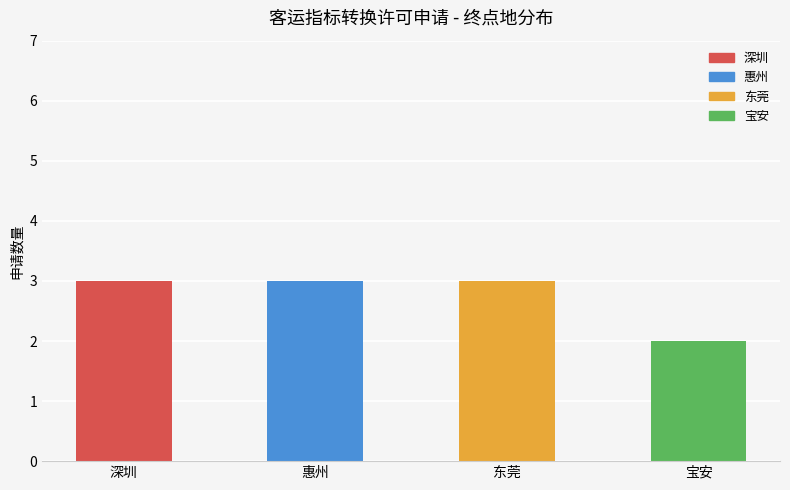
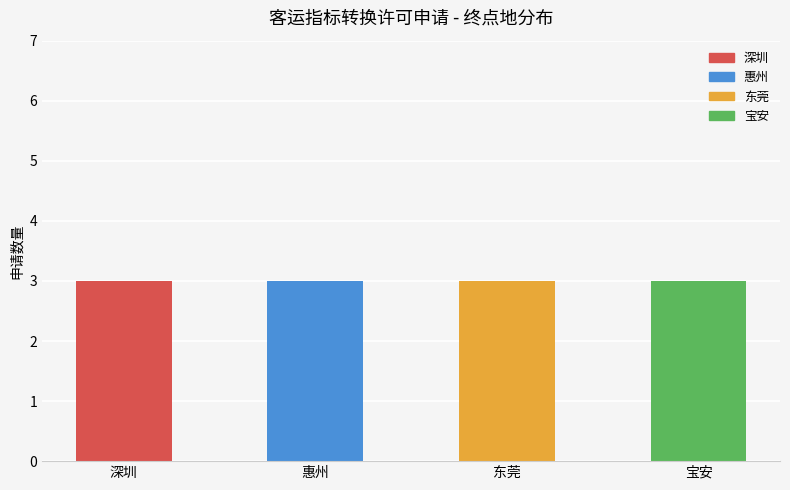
宝安: 2 -> 3
